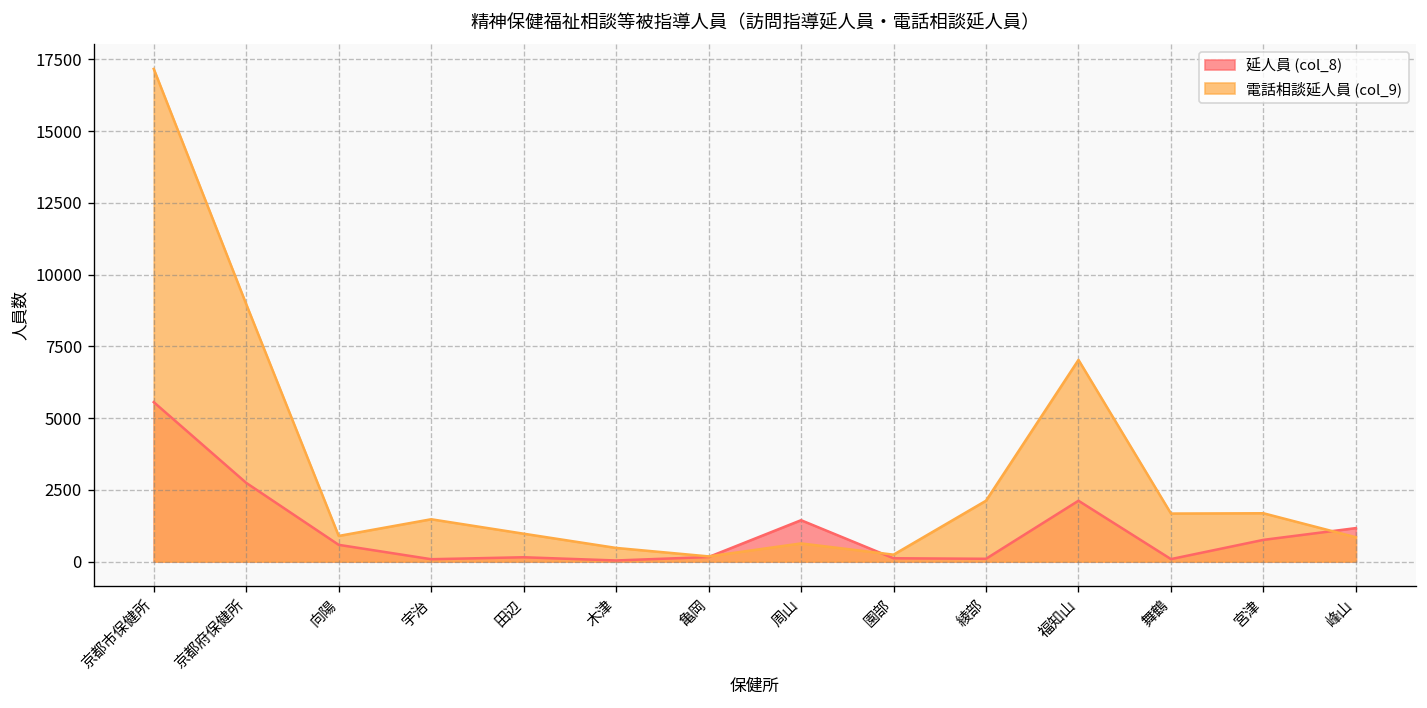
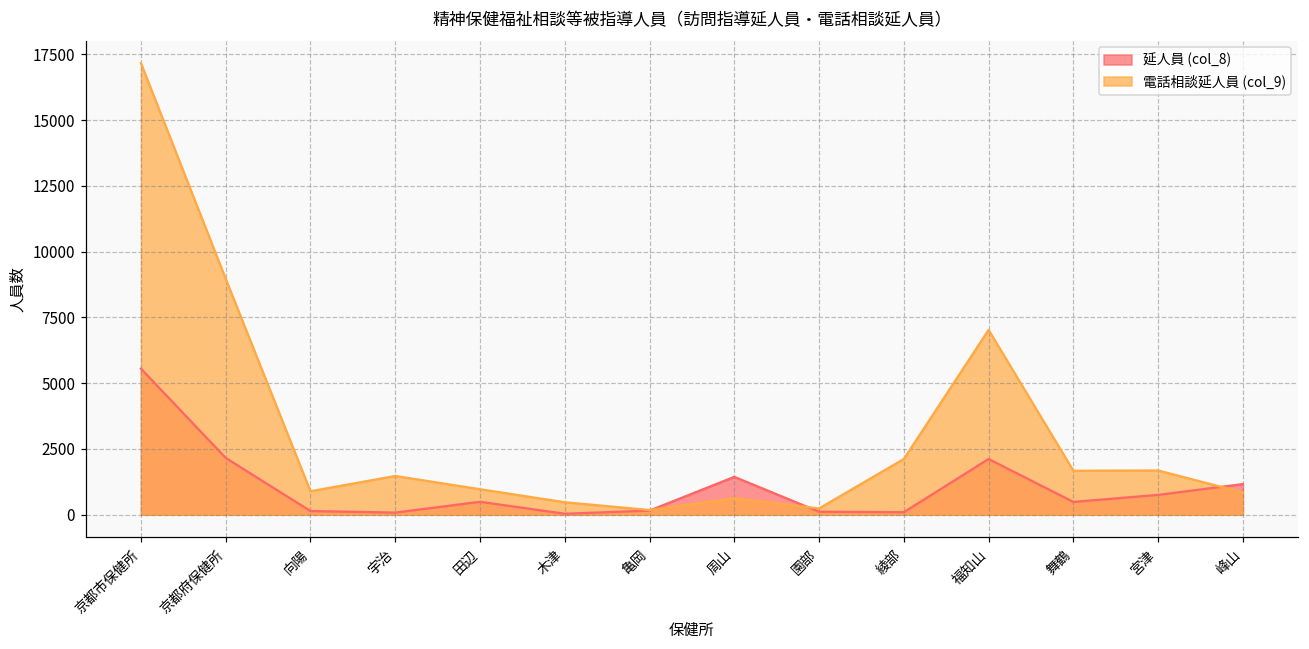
延人員 (col_8), 京都府保健所: 2700 -> 2200
延人員 (col_8), 向陽: 600 -> 100
延人員 (col_8), 田辺: 200 -> 500
延人員 (col_8), 舞鶴: 100 -> 500
